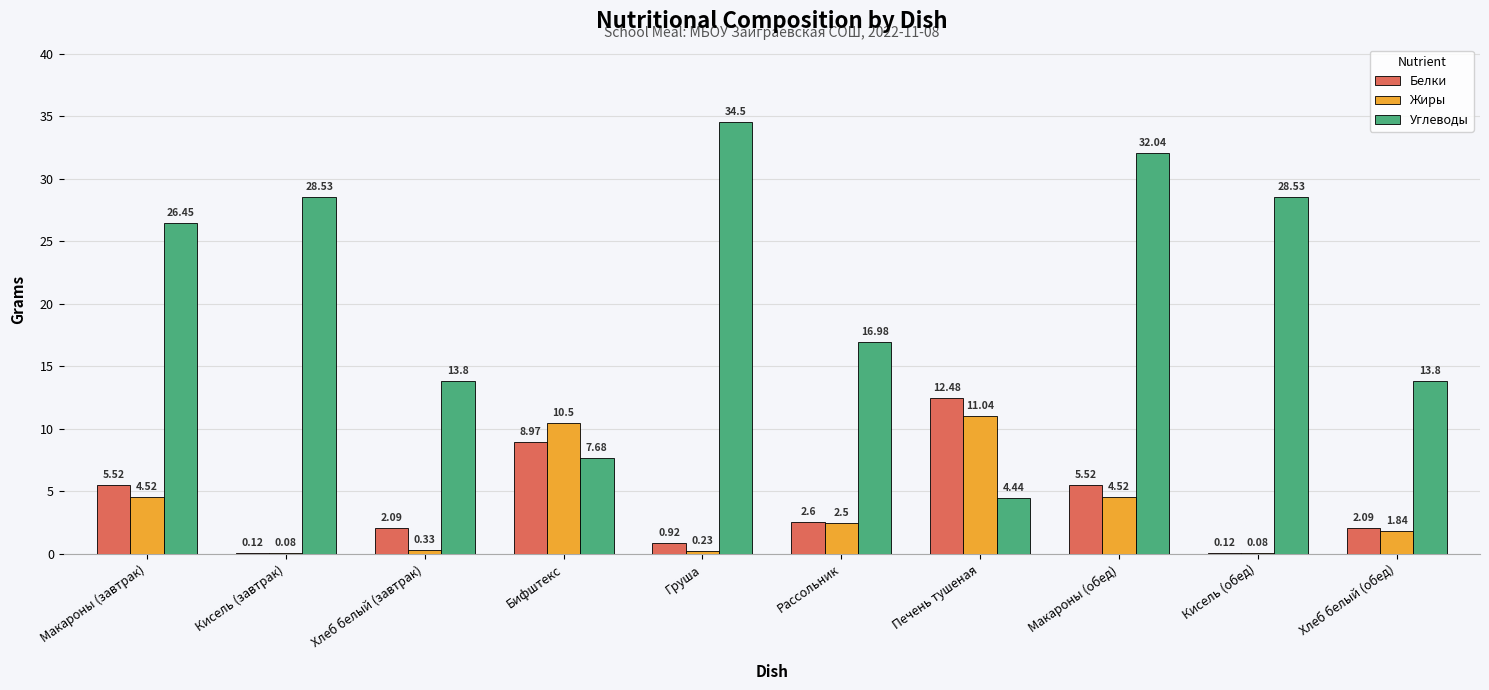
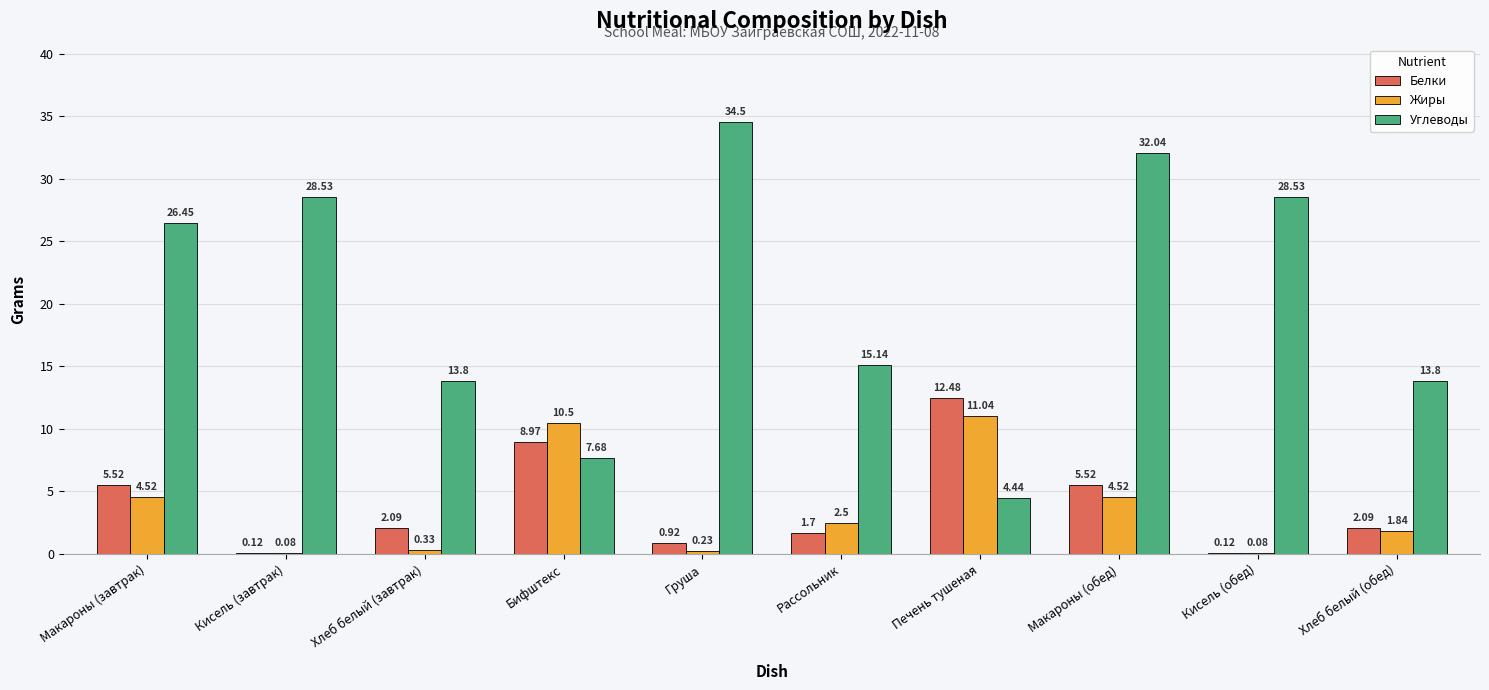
Белки, Рассольник: 2.6 -> 1.7
Углеводы, Рассольник: 16.98 -> 15.14
